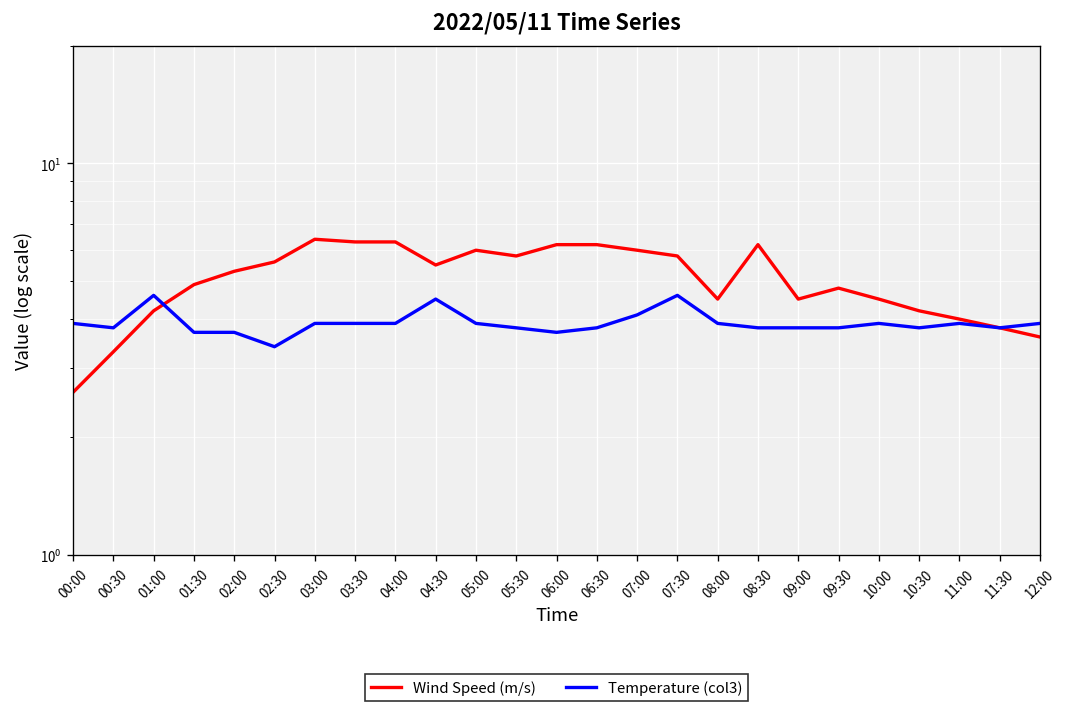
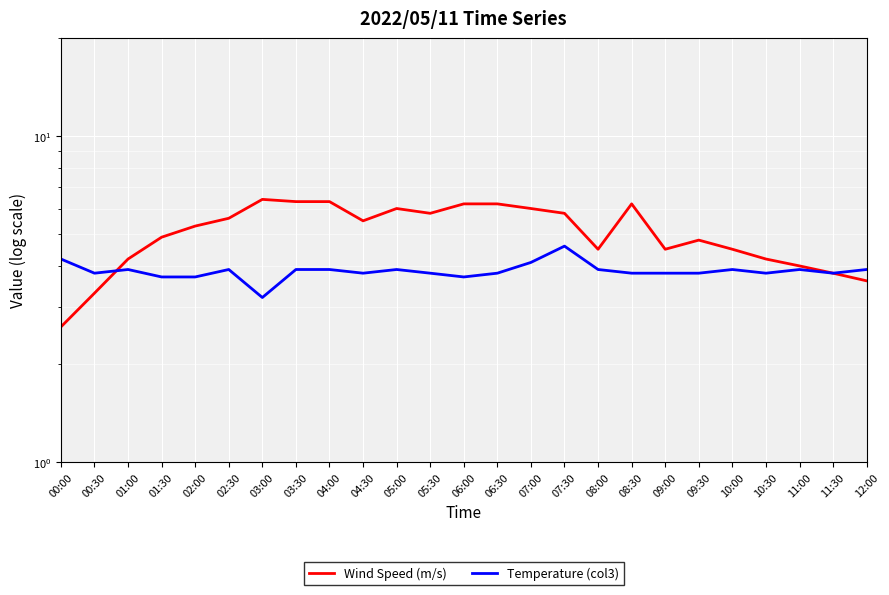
Temperature (col3), 00:00: 3.9 -> 4.2
Temperature (col3), 01:00: 4.6 -> 3.9
Temperature (col3), 02:30: 3.4 -> 3.9
Temperature (col3), 03:00: 3.9 -> 3.2
Temperature (col3), 04:30: 4.5 -> 3.8
